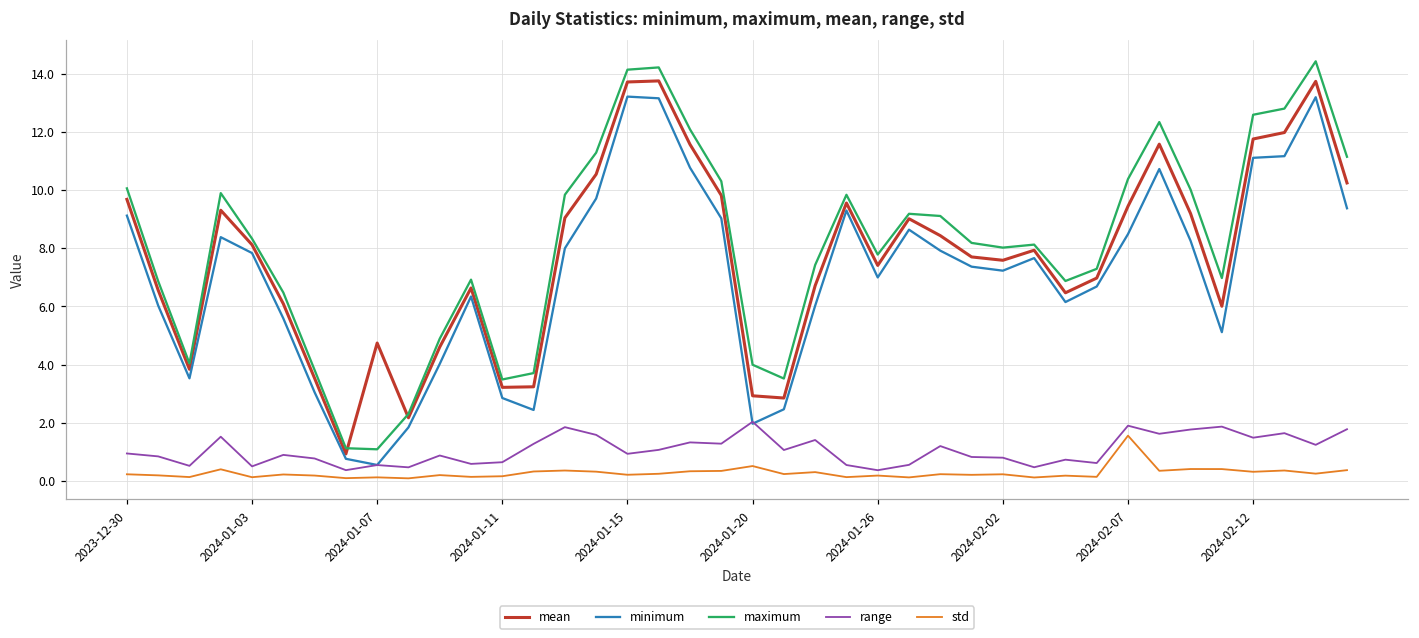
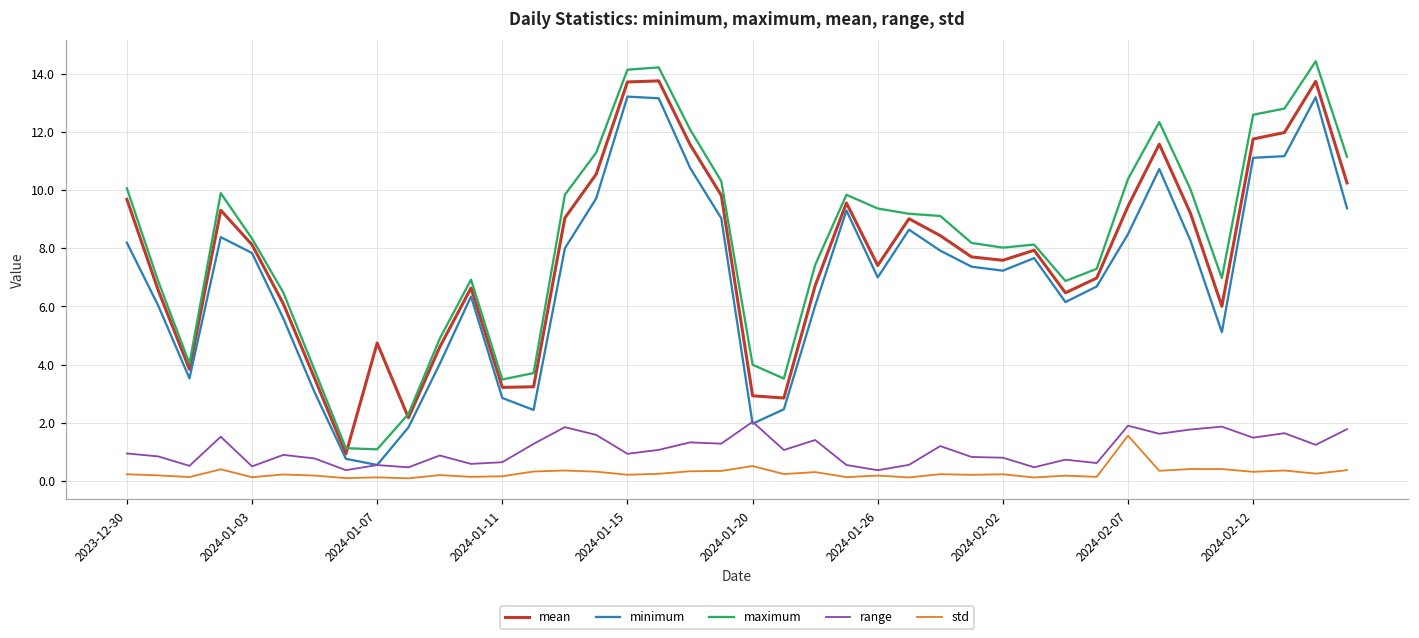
minimum, 2023-12-30: 9.1 -> 8.2
maximum, 2024-01-26: 7.8 -> 9.4
